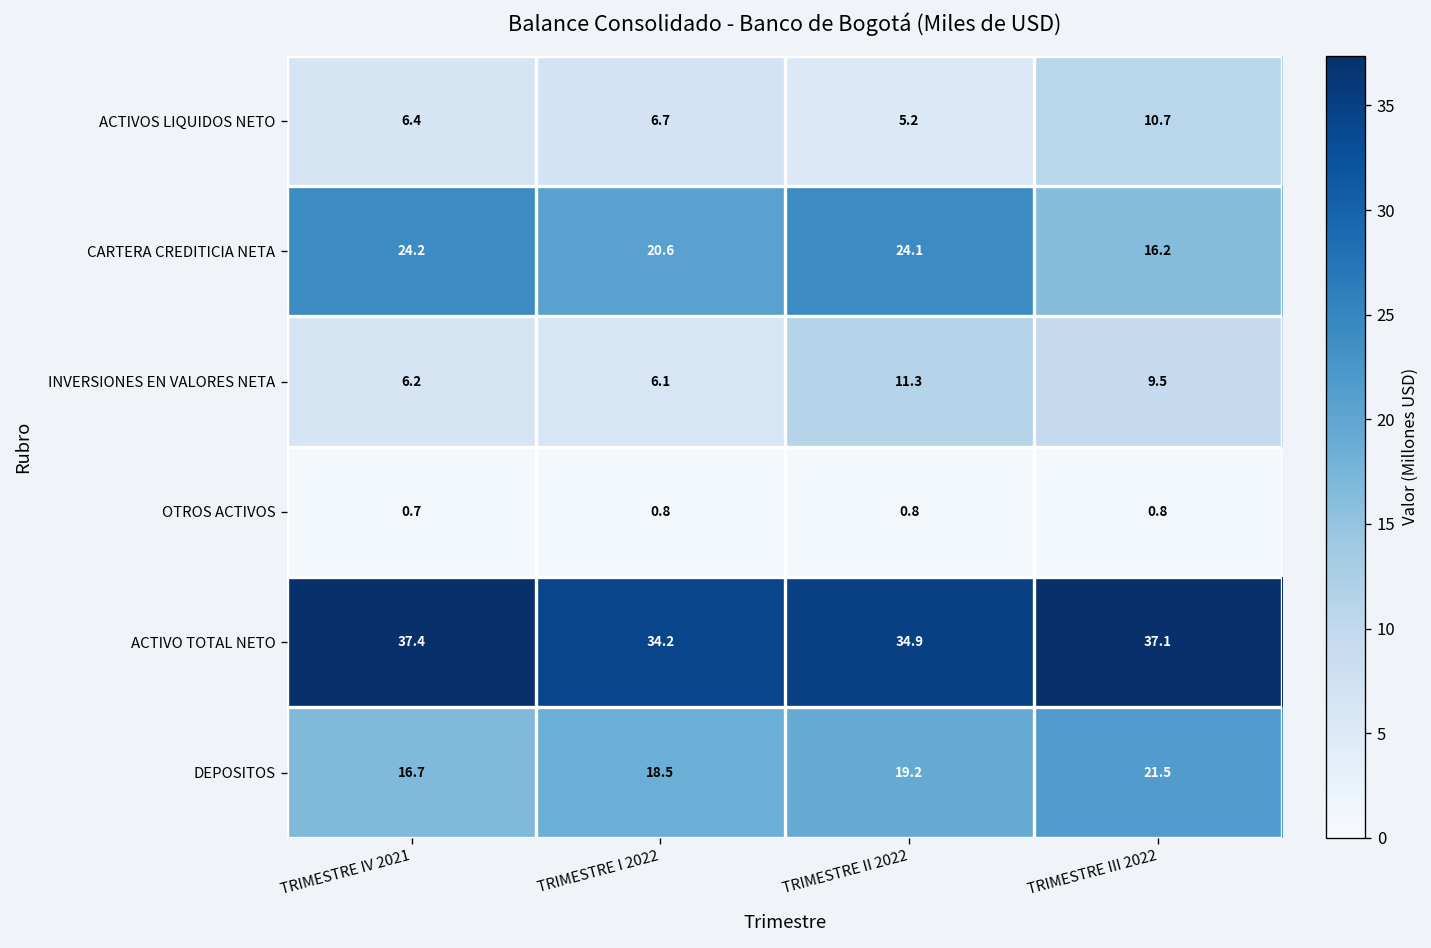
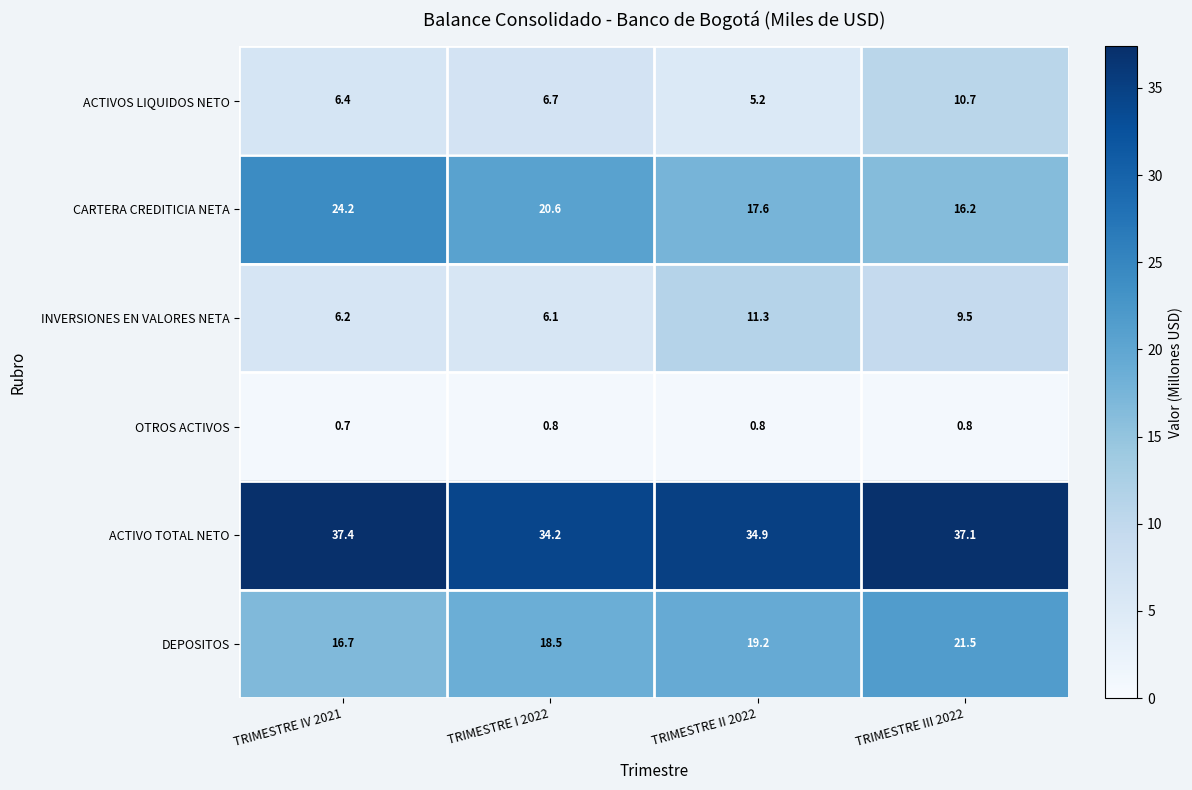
CARTERA CREDITICIA NETA, TRIMESTRE II 2022: 24.1 -> 17.6
